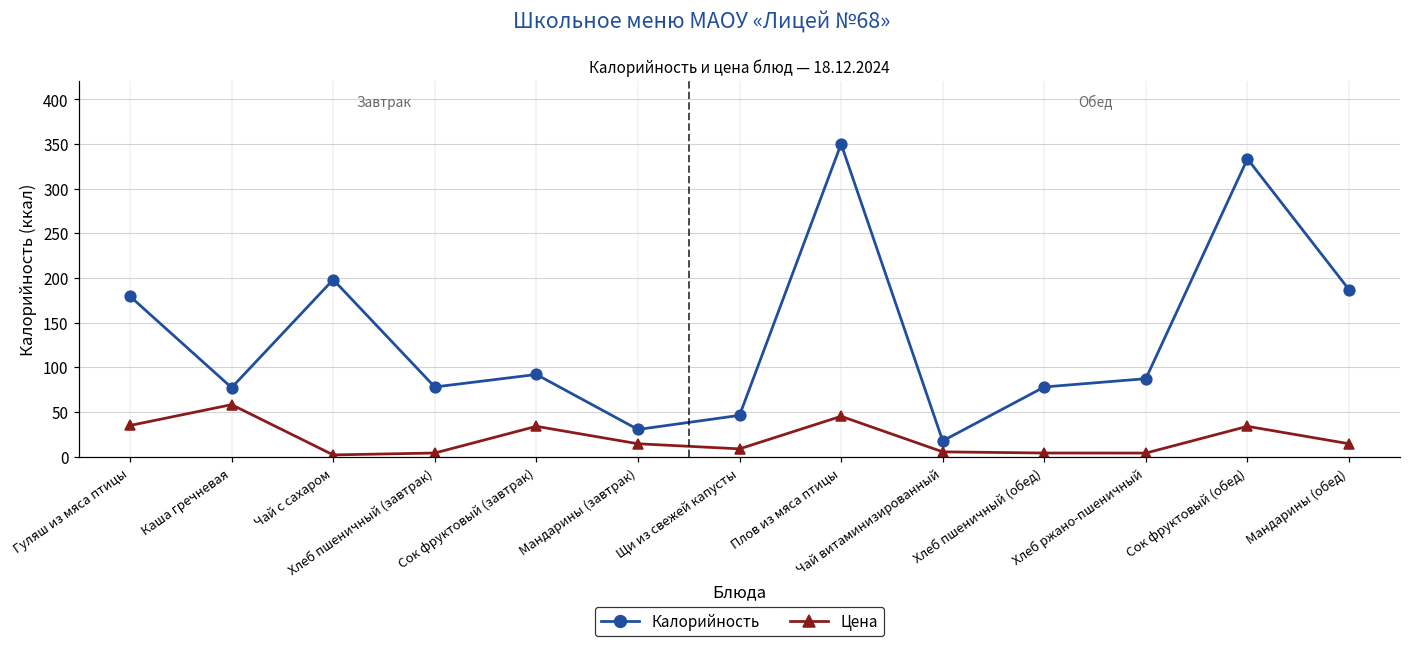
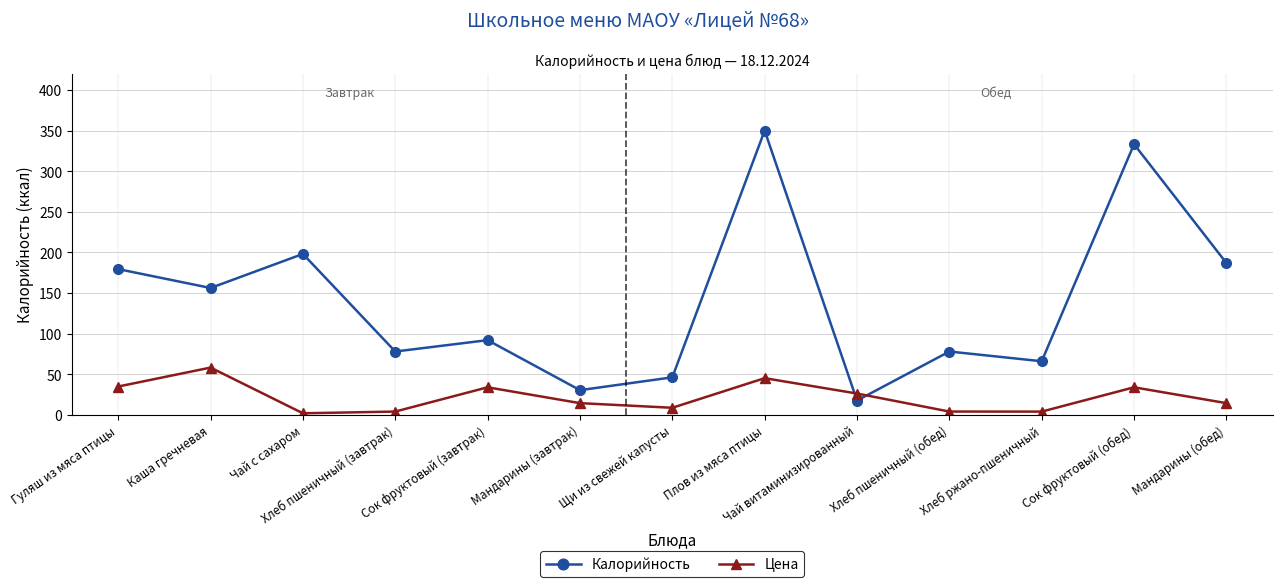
Калорийность, Каша гречневая: 80 -> 160
Цена, Чай витаминизированный: 10 -> 30
Калорийность, Хлеб ржано-пшеничный: 90 -> 70
